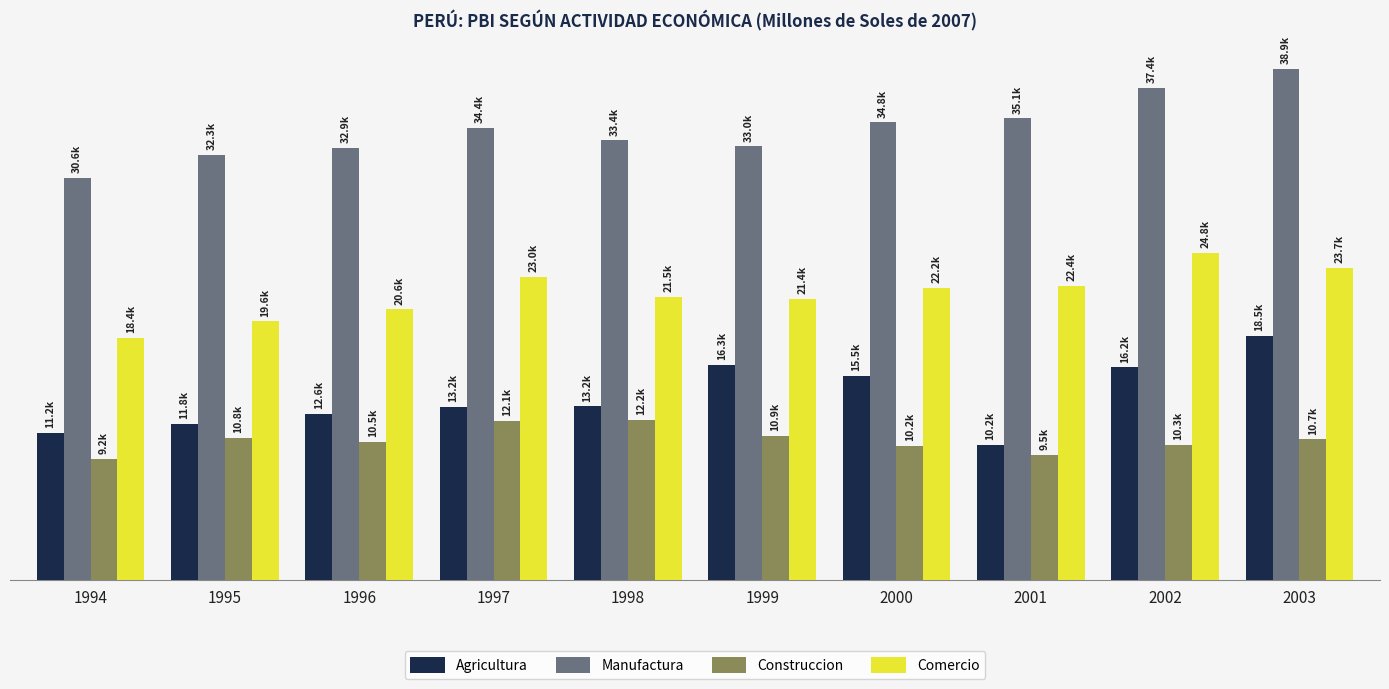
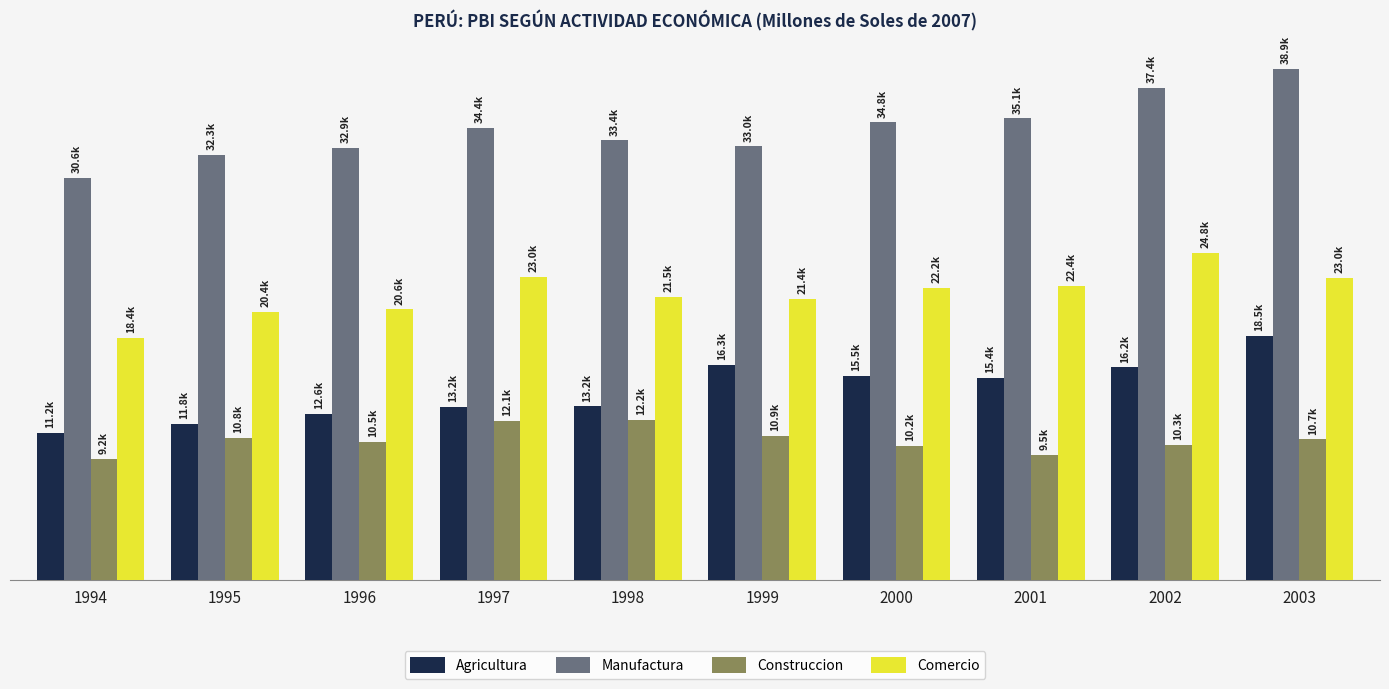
Comercio, 1995: 19.6k -> 20.4k
Agricultura, 2001: 10.2k -> 15.4k
Comercio, 2003: 23.7k -> 23.0k
